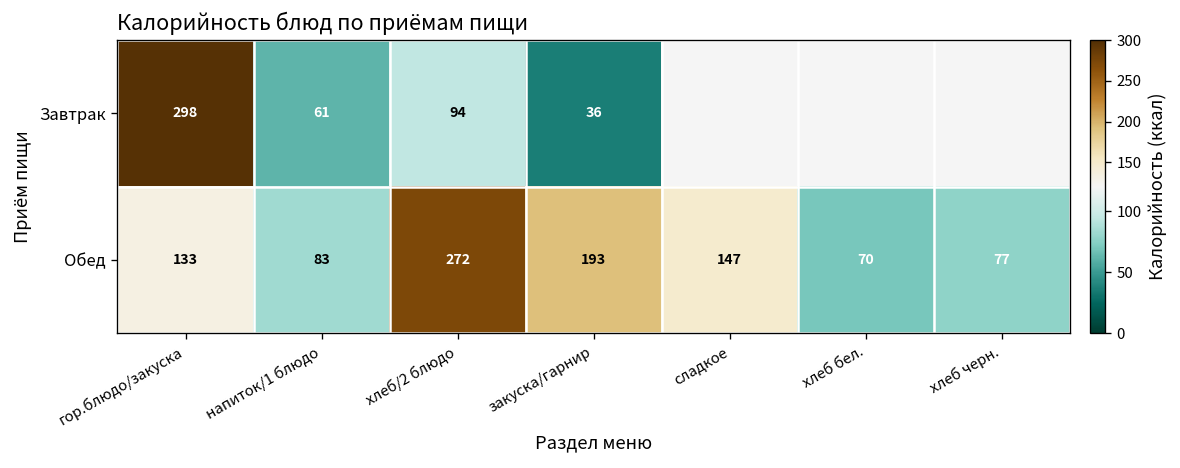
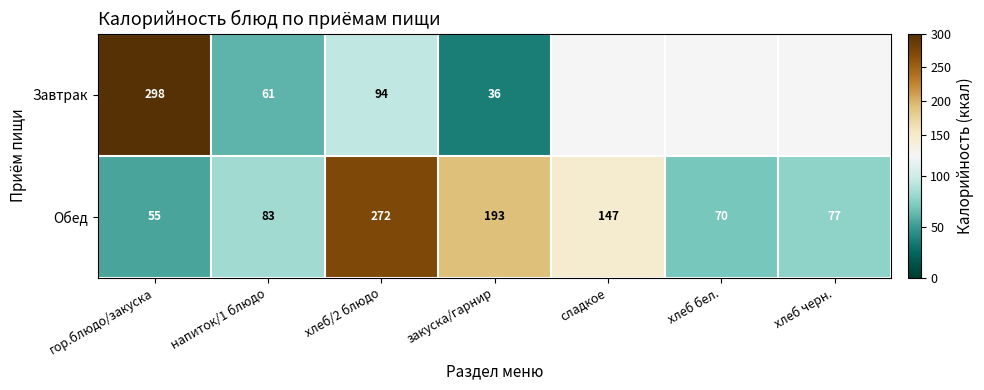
Обед, гор.блюдо/закуска: 133 -> 55
